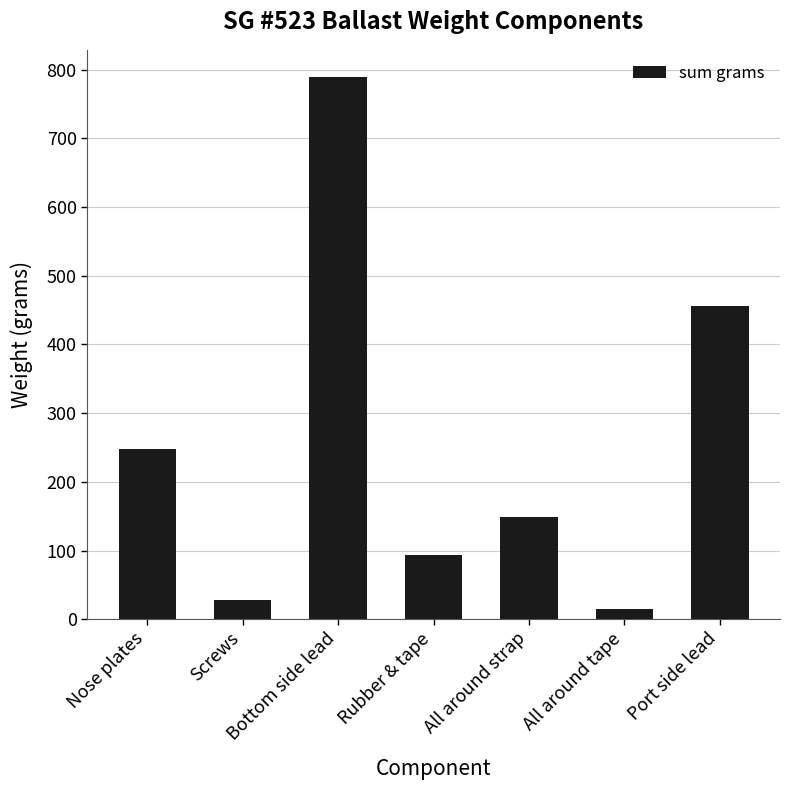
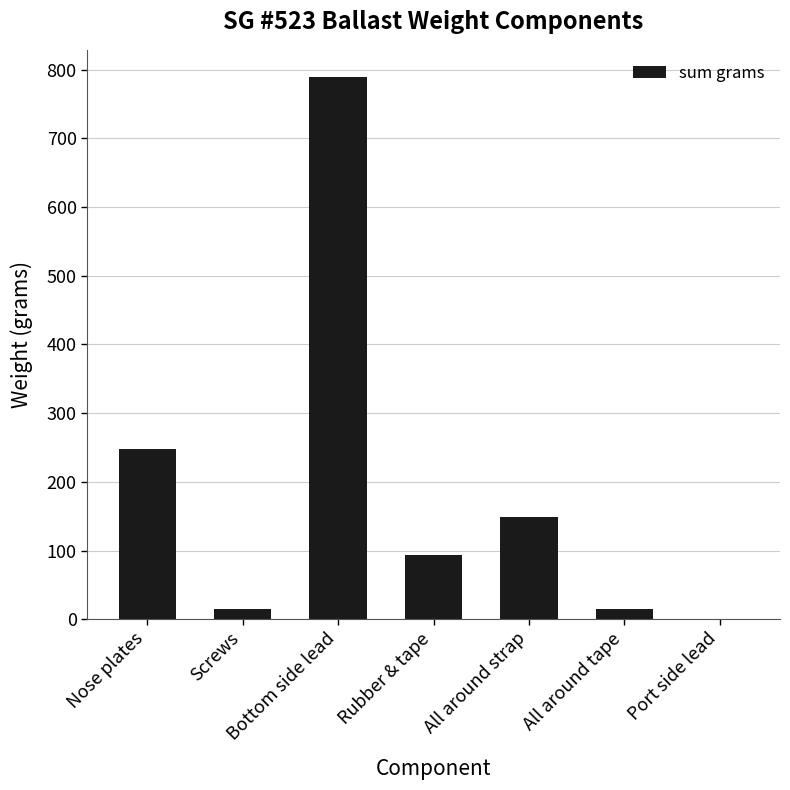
Screws: 30 -> 20
Port side lead: 460 -> 0
